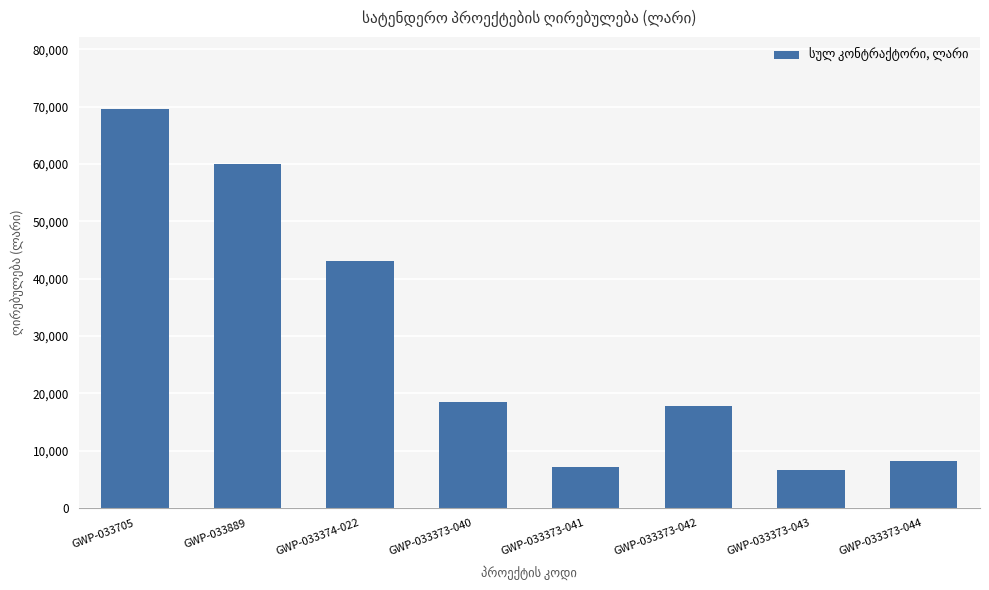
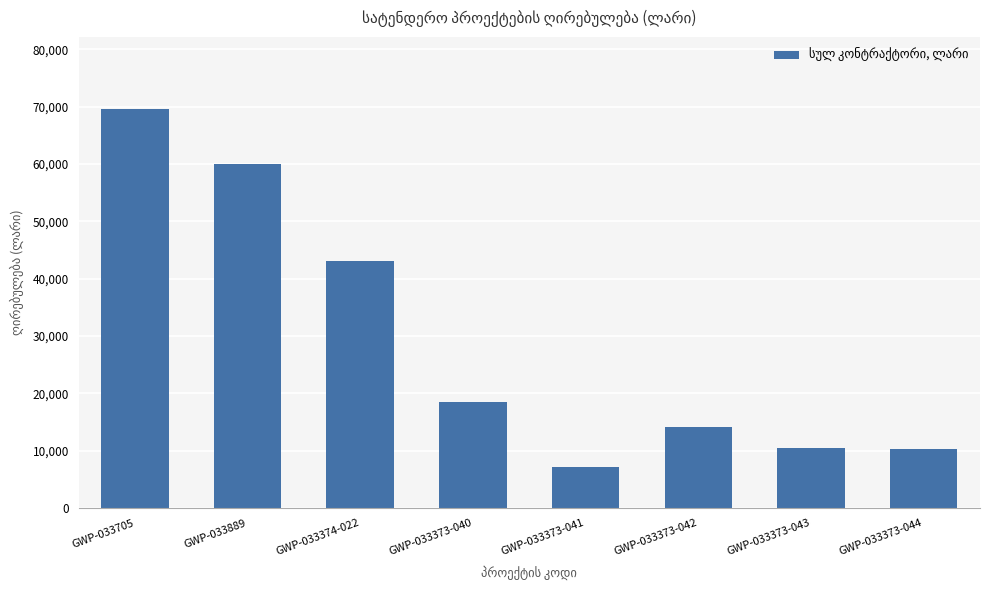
GWP-033373-042: 18,000 -> 14,000
GWP-033373-043: 7,000 -> 10,000
GWP-033373-044: 8,000 -> 10,000
